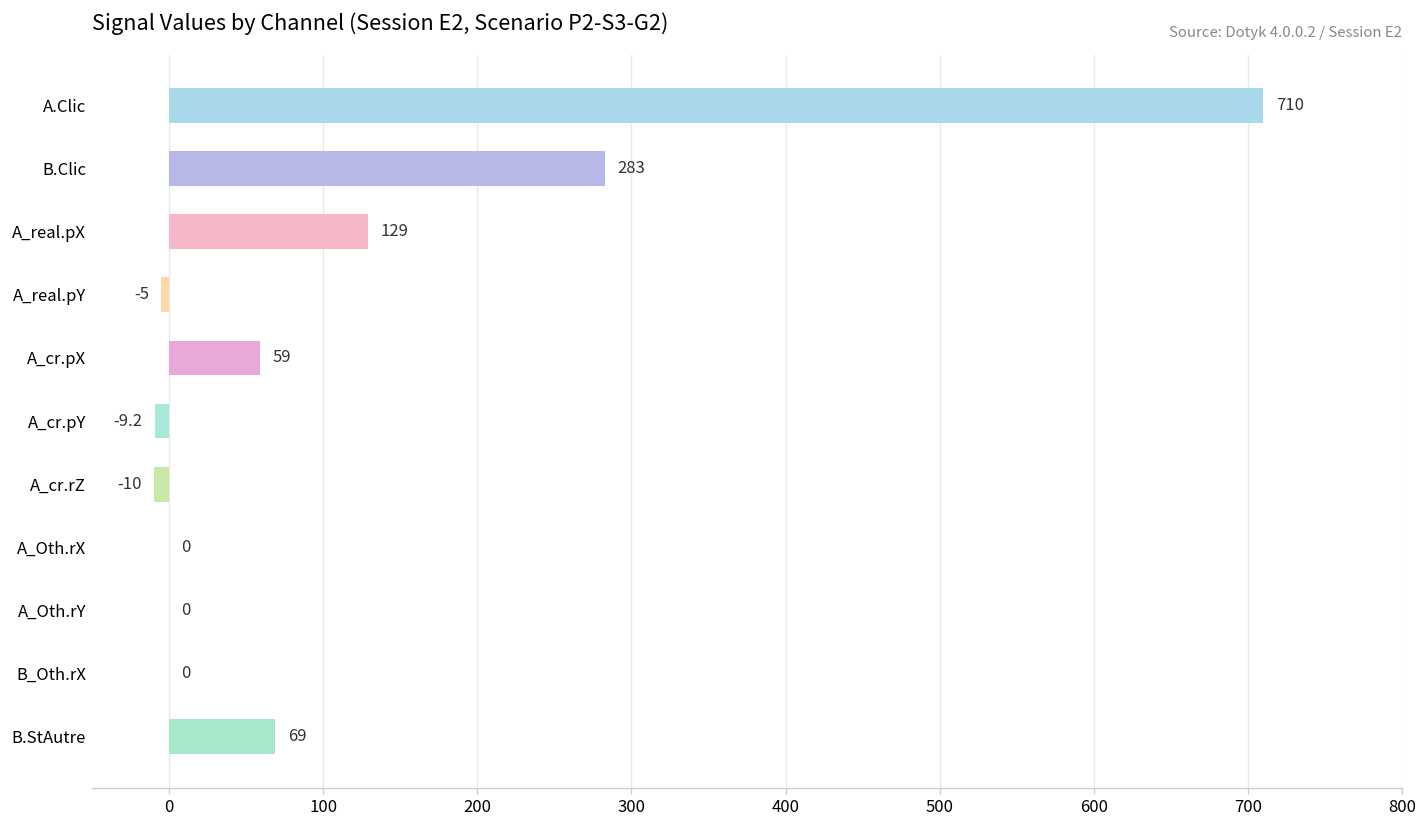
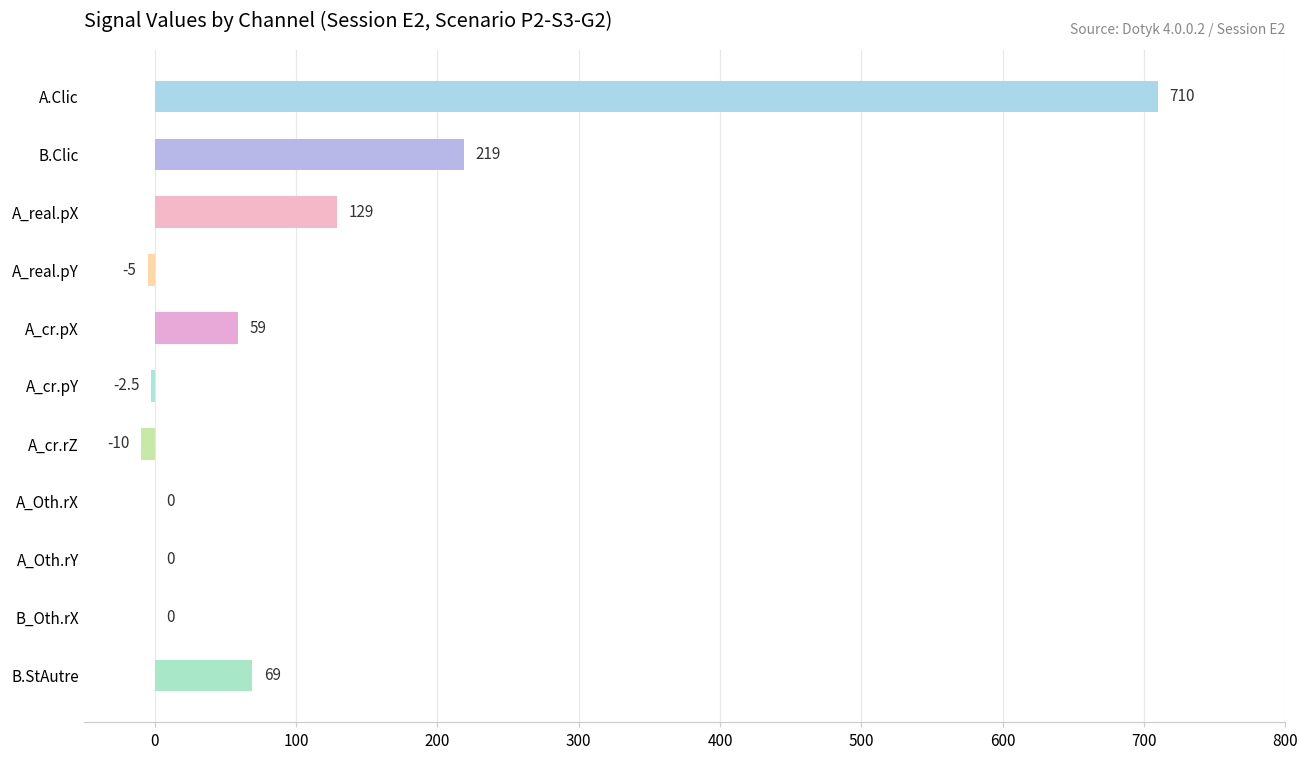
B.Clic: 283 -> 219
A_cr.pY: -9.2 -> -2.5
